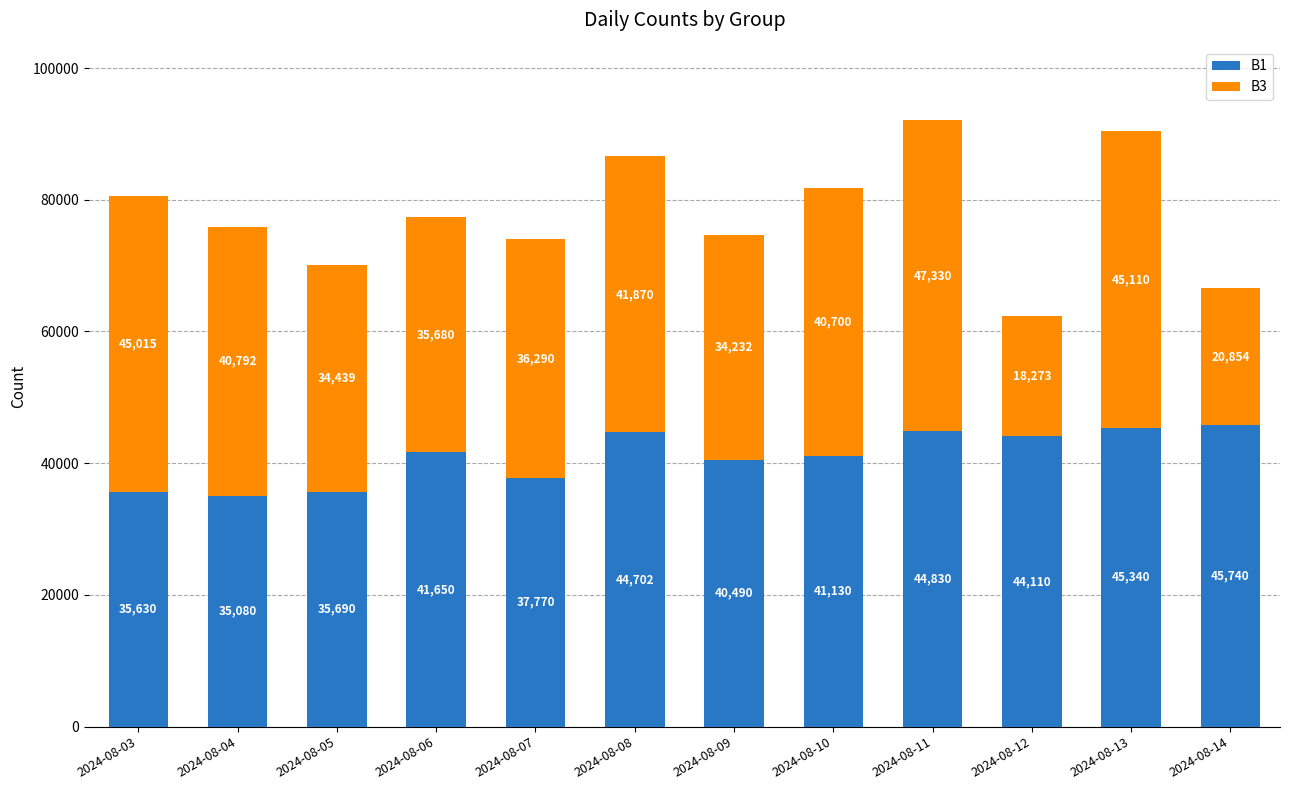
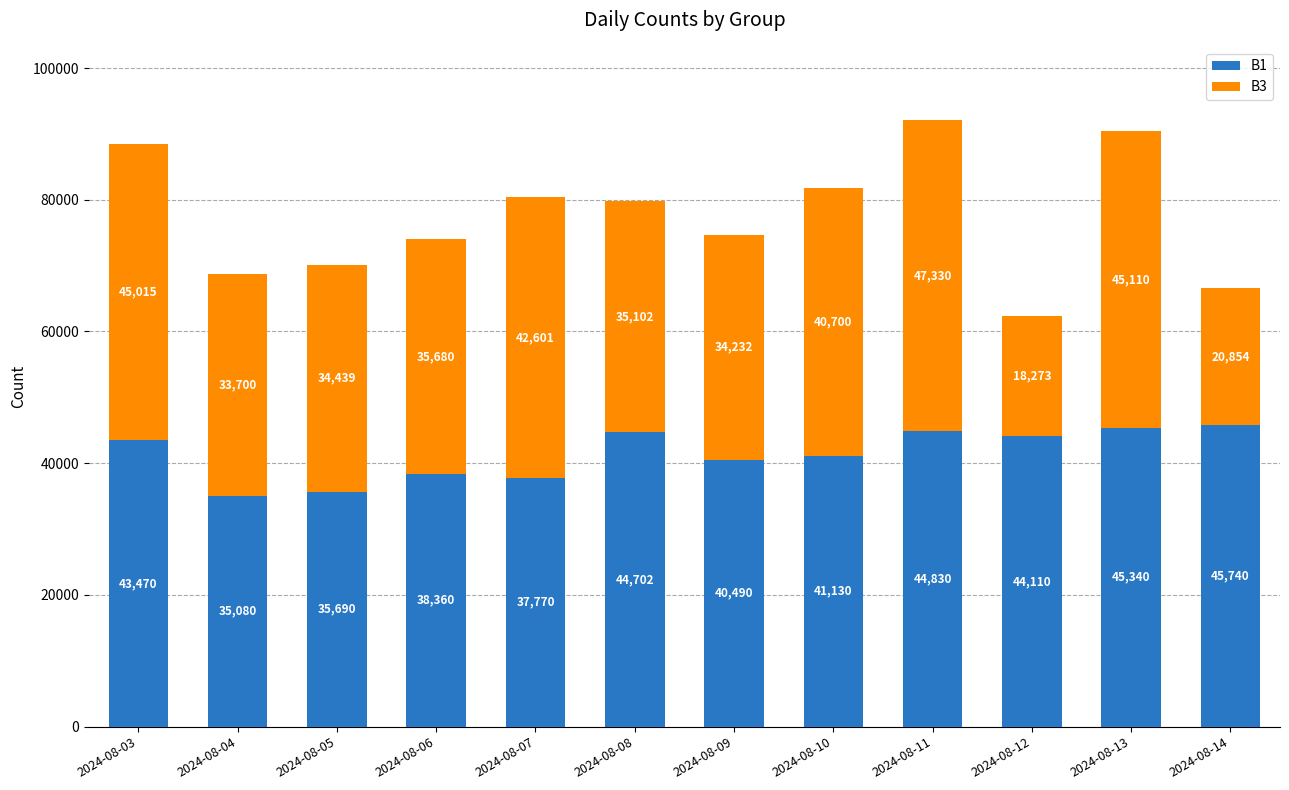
B1, 2024-08-03: 35,630 -> 43,470
B3, 2024-08-04: 40,792 -> 33,700
B1, 2024-08-06: 41,650 -> 38,360
B3, 2024-08-07: 36,290 -> 42,601
B3, 2024-08-08: 41,870 -> 35,102
